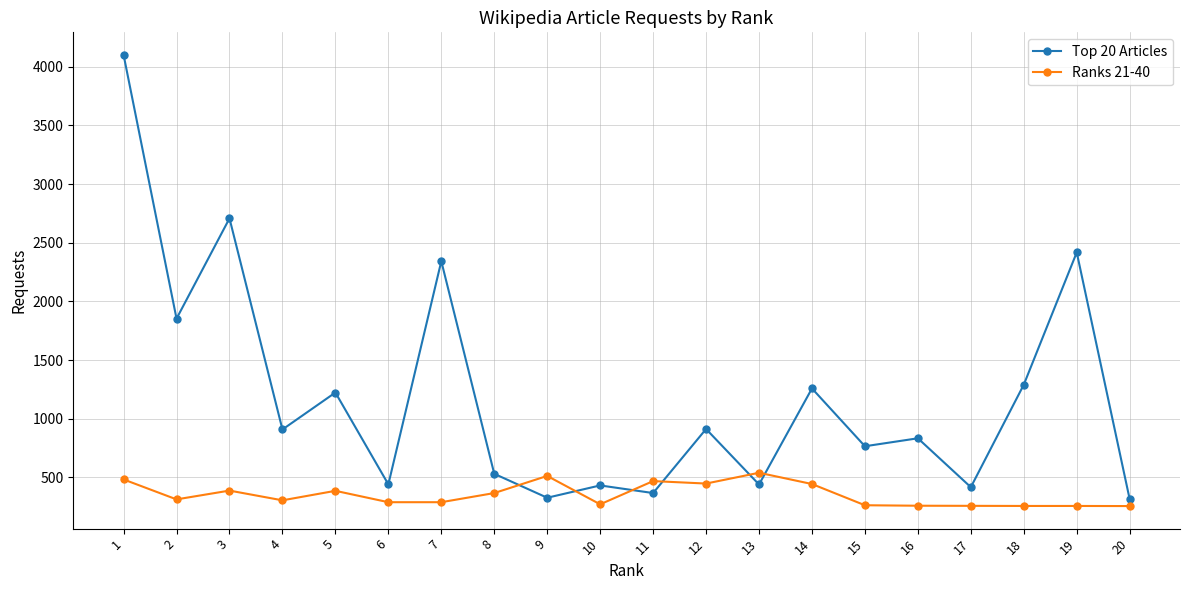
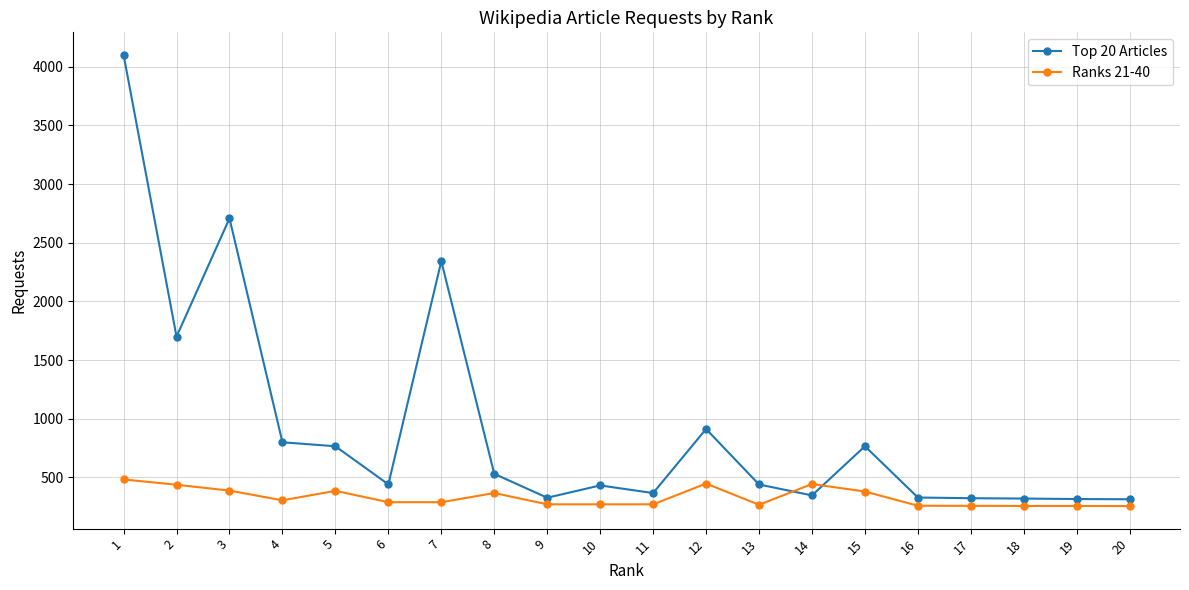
Top 20 Articles, 2: 1850 -> 1700
Ranks 21-40, 2: 310 -> 440
Top 20 Articles, 4: 910 -> 800
Top 20 Articles, 5: 1220 -> 770
Ranks 21-40, 9: 510 -> 270
Ranks 21-40, 11: 470 -> 270
Ranks 21-40, 13: 540 -> 270
Top 20 Articles, 14: 1260 -> 350
Ranks 21-40, 15: 260 -> 380
Top 20 Articles, 16: 830 -> 330
Top 20 Articles, 17: 420 -> 320
Top 20 Articles, 18: 1290 -> 320
Top 20 Articles, 19: 2420 -> 320
